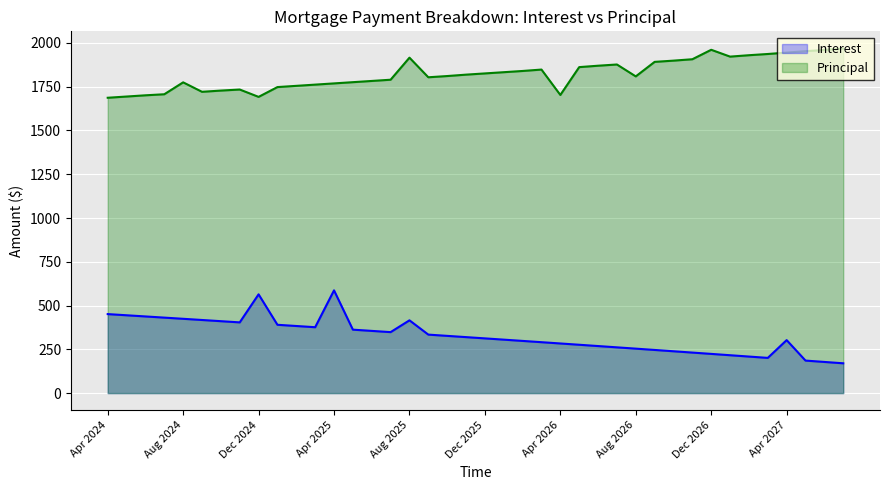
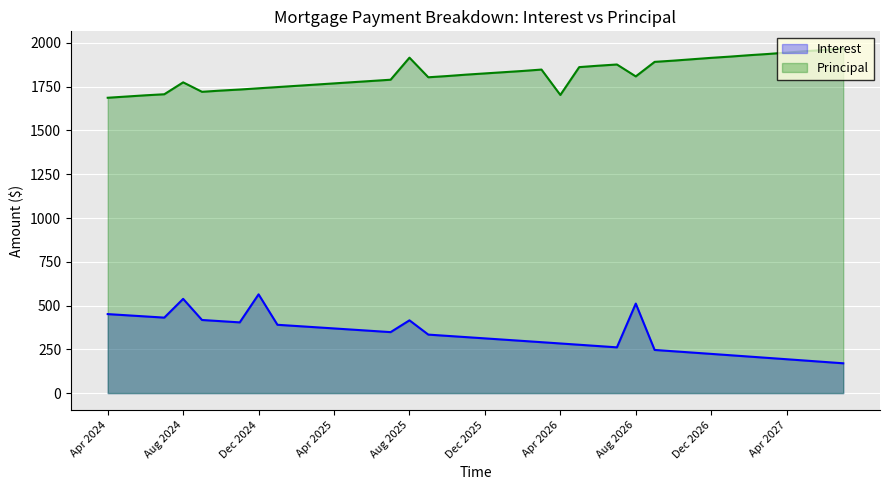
Interest, Aug 2024: 420 -> 540
Principal, Dec 2024: 1690 -> 1740
Interest, Apr 2025: 590 -> 370
Interest, Aug 2026: 250 -> 510
Principal, Dec 2026: 1960 -> 1920
Interest, Apr 2027: 300 -> 190
